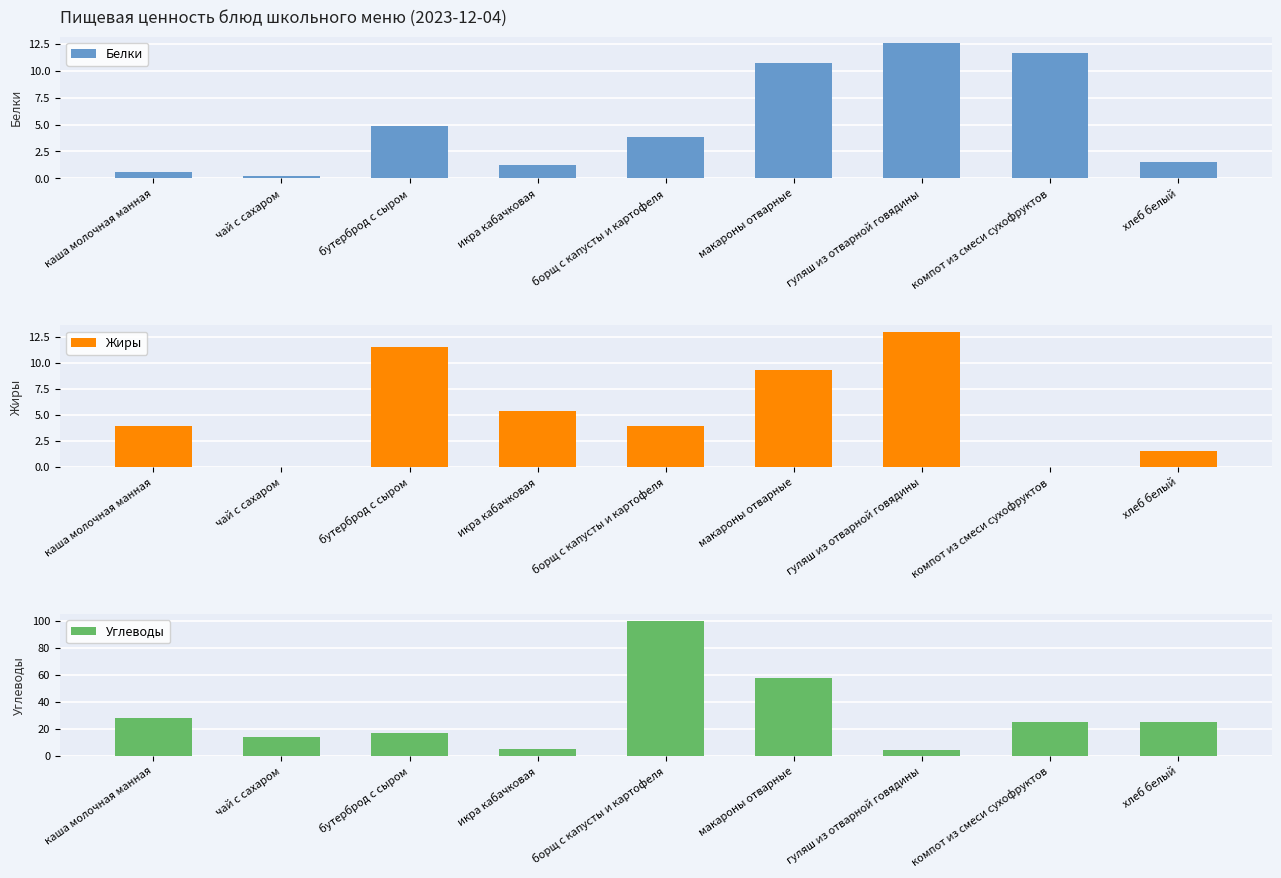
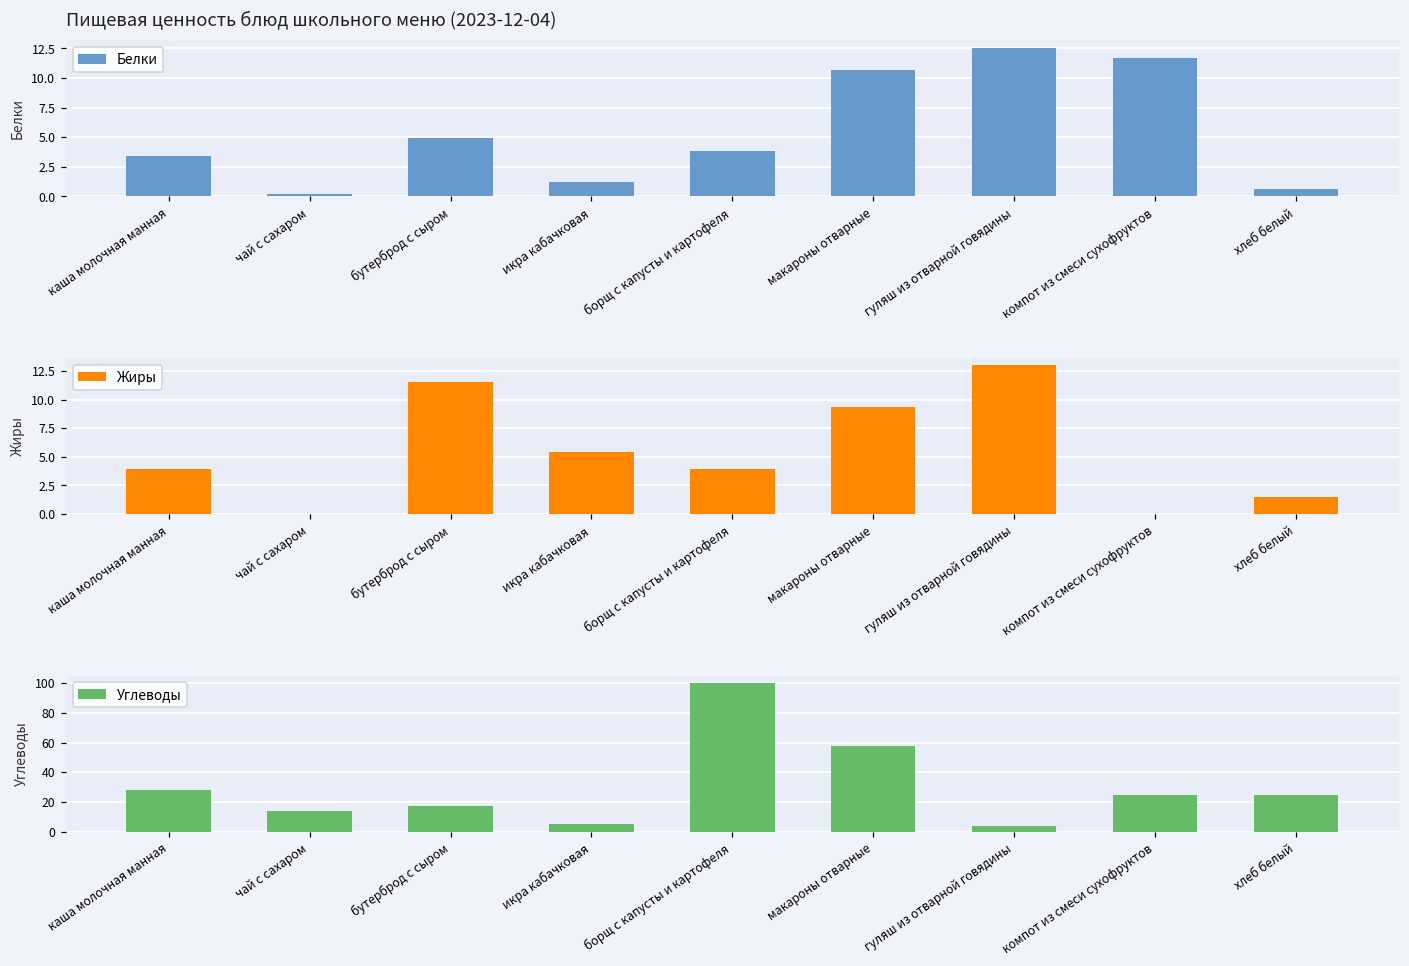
Пищевая ценность блюд школьного меню (2023-12-04), каша молочная манная: 0.6 -> 3.4
Пищевая ценность блюд школьного меню (2023-12-04), хлеб белый: 1.5 -> 0.6
